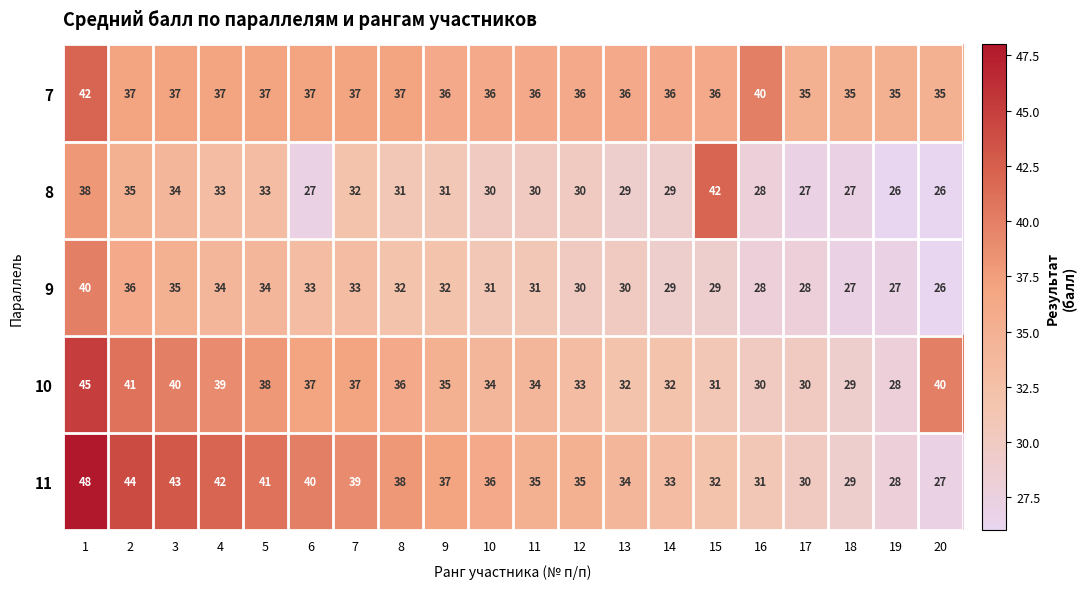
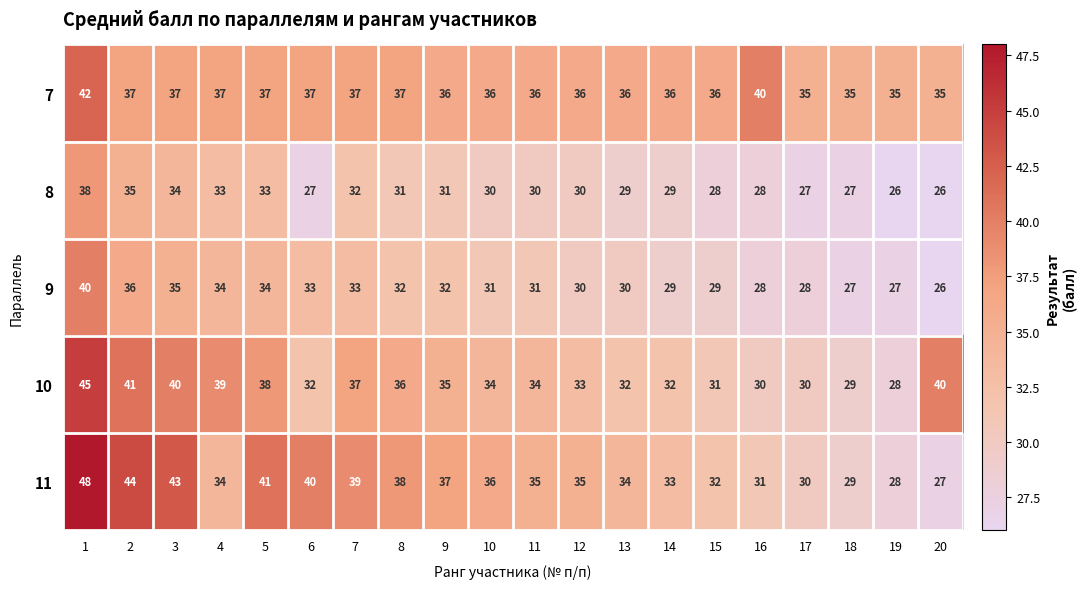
8, 15: 42 -> 28
10, 6: 37 -> 32
11, 4: 42 -> 34
